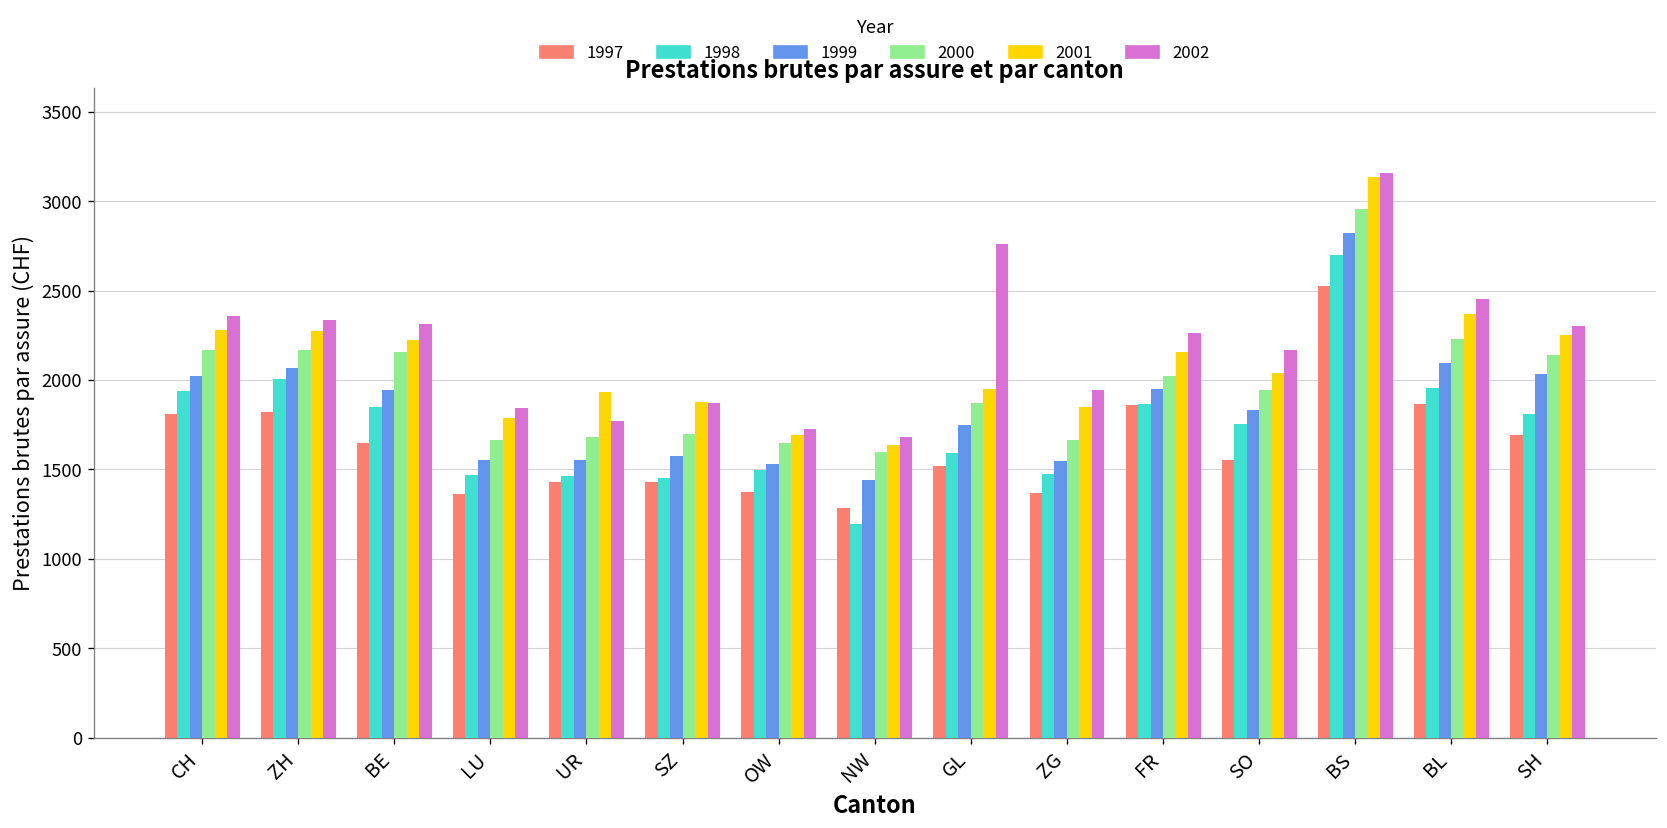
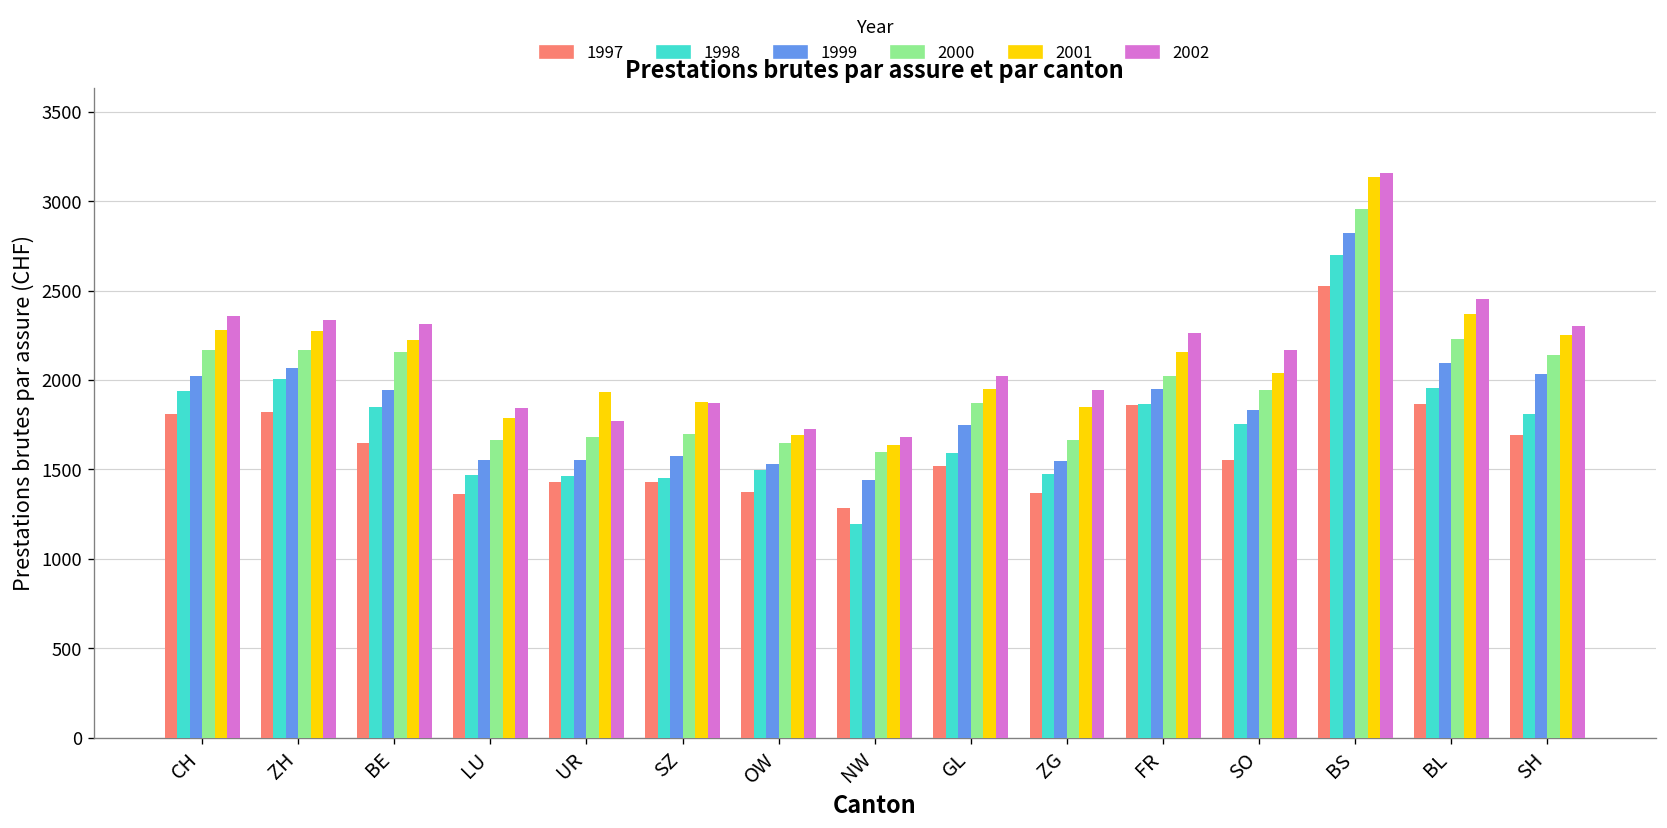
2002, GL: 2760 -> 2020
